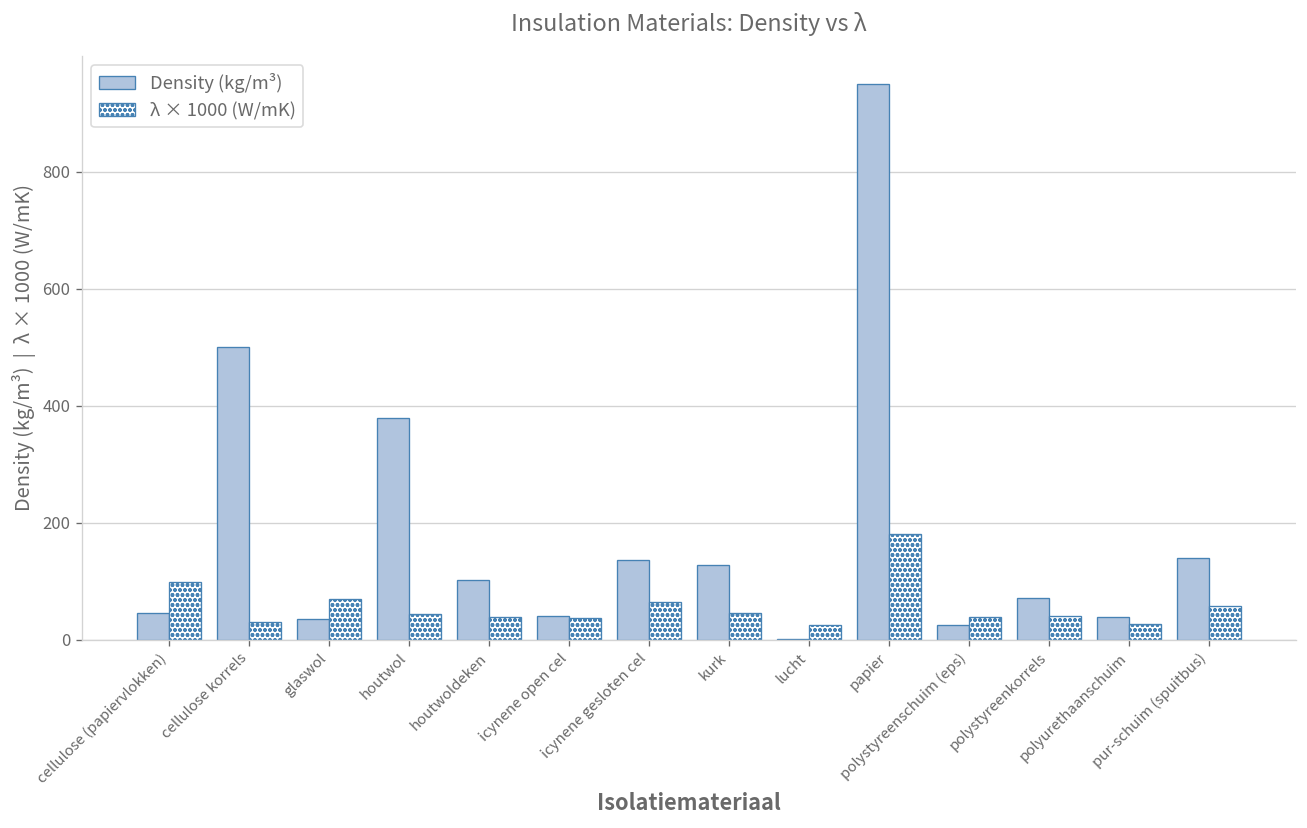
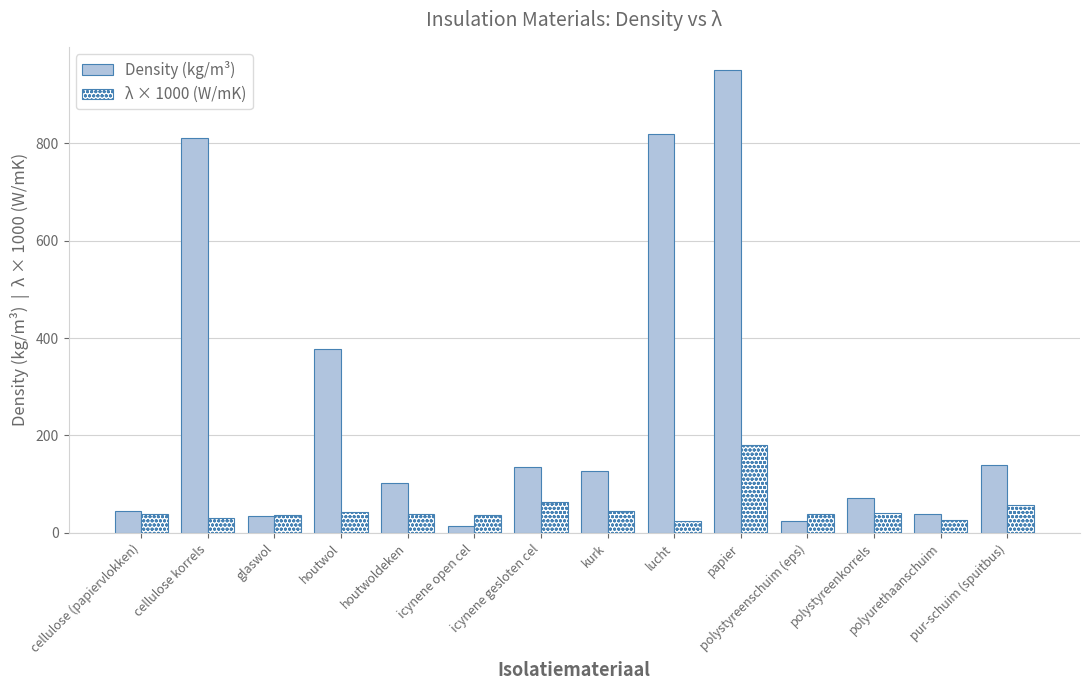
λ × 1000 (W/mK), cellulose (papiervlokken): 100 -> 40
Density (kg/m³), cellulose korrels: 500 -> 810
λ × 1000 (W/mK), glaswol: 70 -> 40
Density (kg/m³), icynene open cel: 40 -> 20
Density (kg/m³), lucht: 0 -> 820
